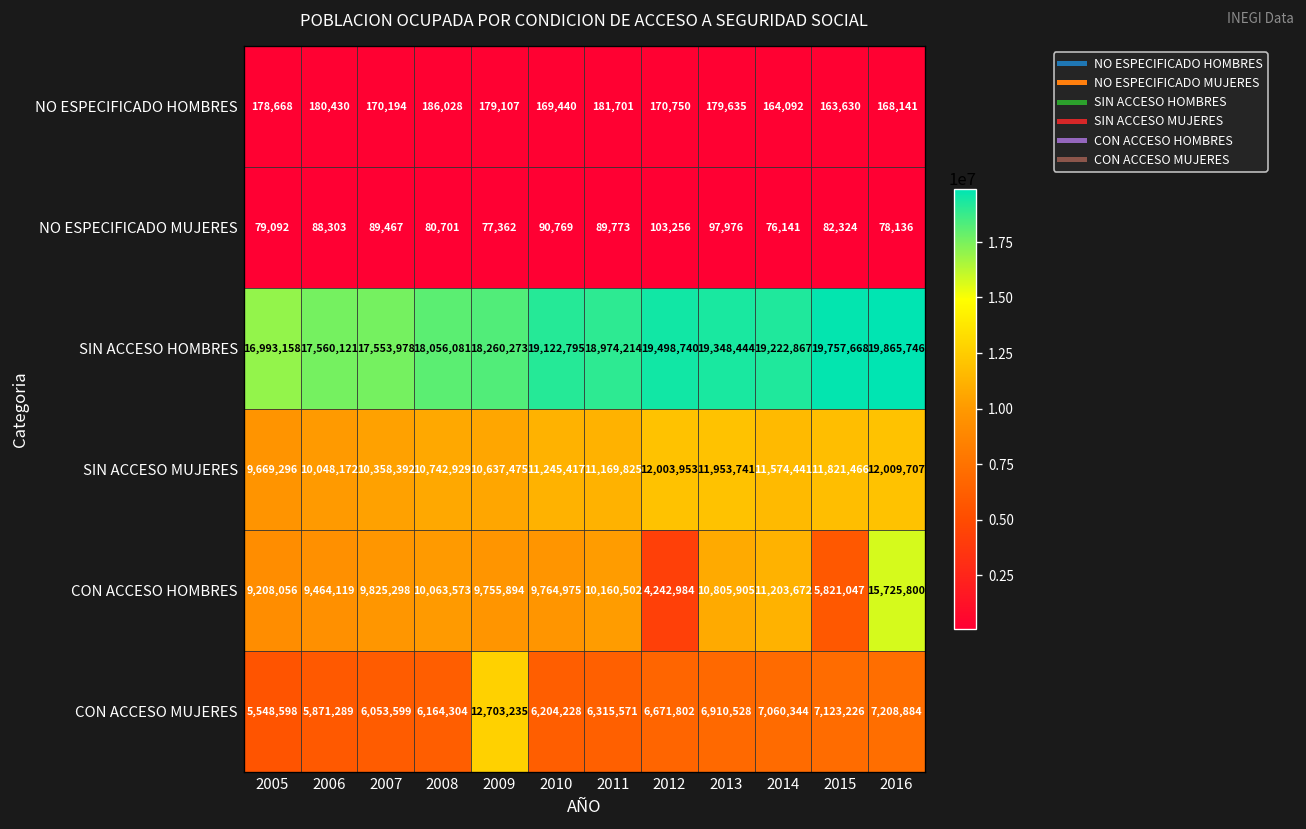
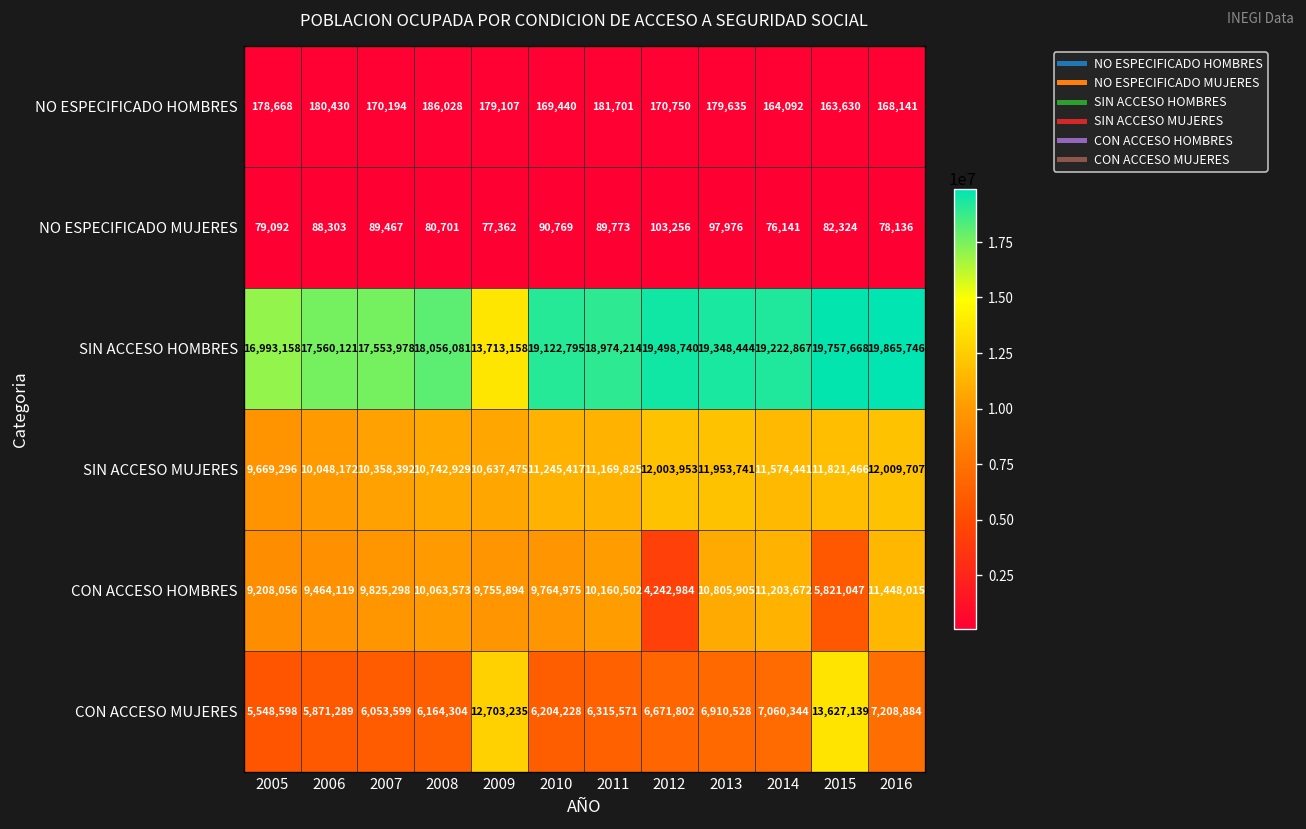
SIN ACCESO HOMBRES, 2009: 18,260,273 -> 13,713,158
CON ACCESO HOMBRES, 2016: 15,725,800 -> 11,448,015
CON ACCESO MUJERES, 2015: 7,123,226 -> 13,627,139
